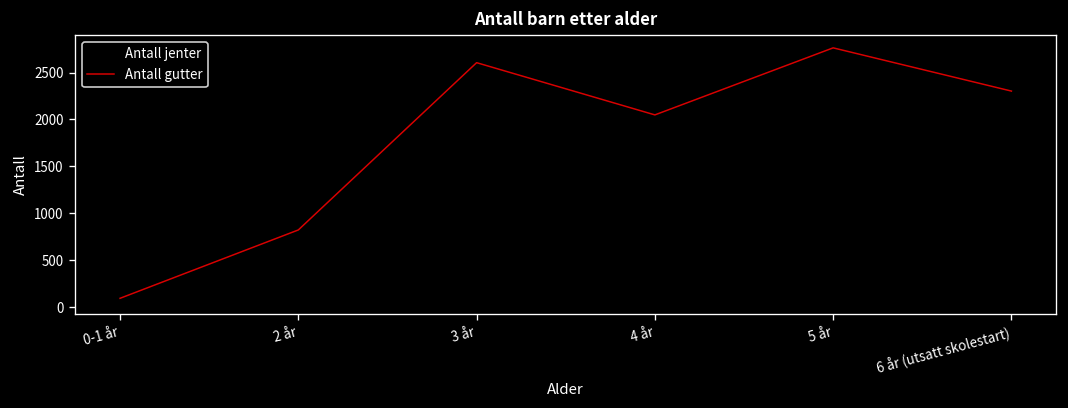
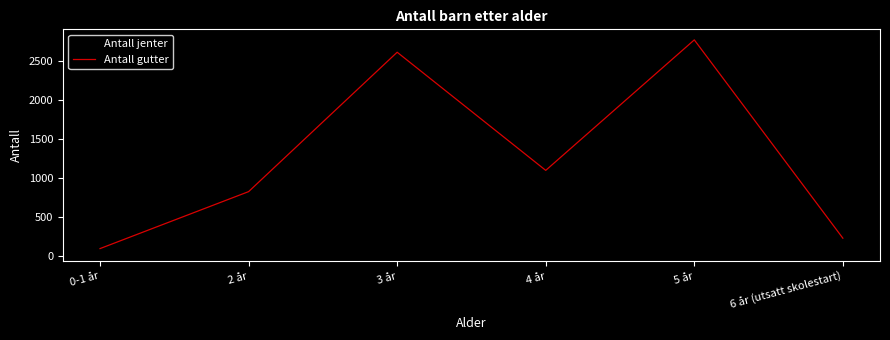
Antall gutter, 4 år: 2000 -> 1100
Antall gutter, 6 år (utsatt skolestart): 2300 -> 200
